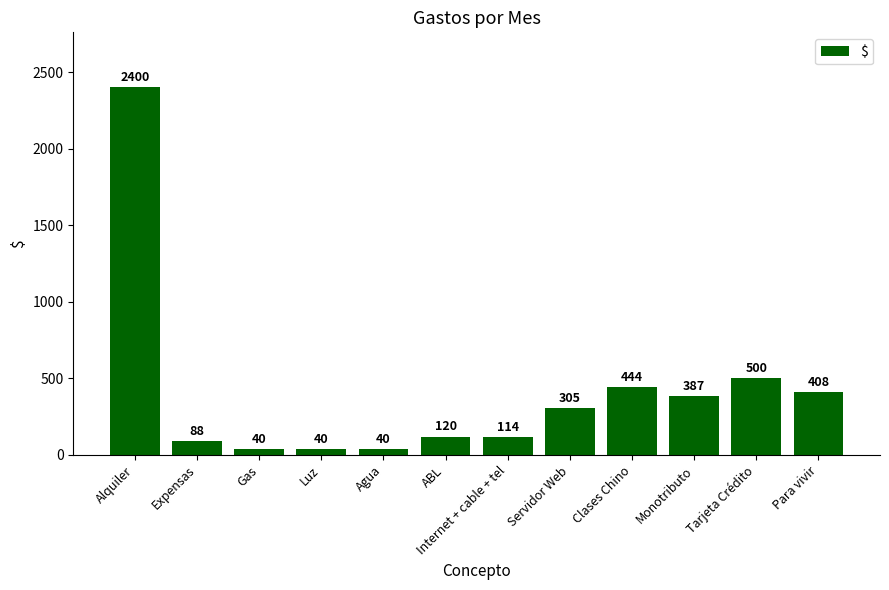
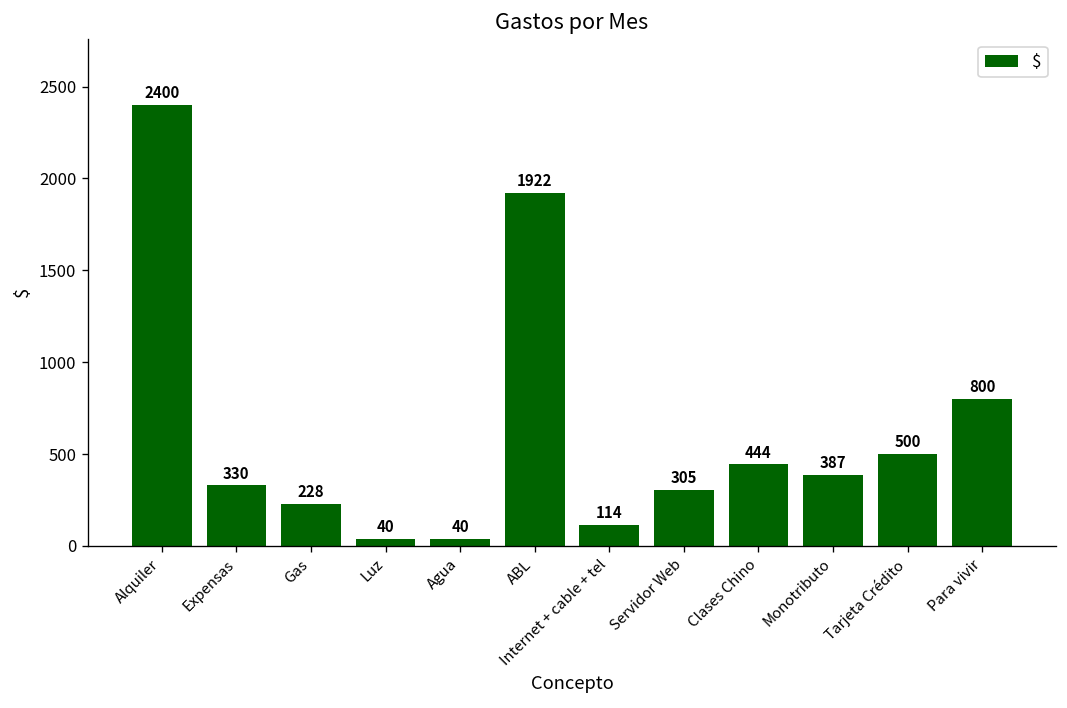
Expensas: 88 -> 330
Gas: 40 -> 228
ABL: 120 -> 1922
Para vivir: 408 -> 800
